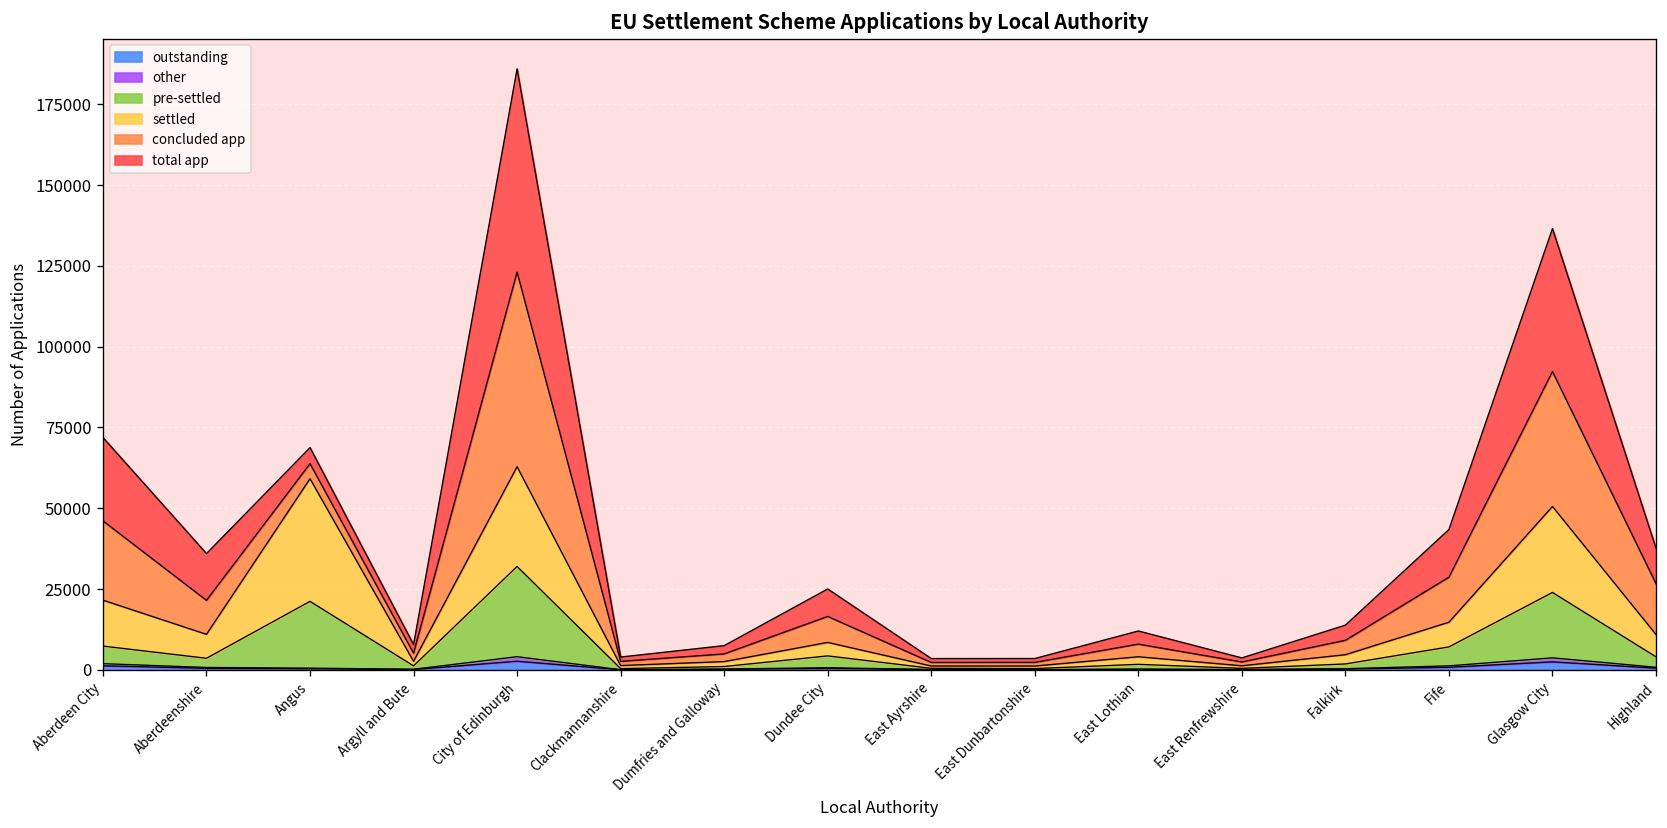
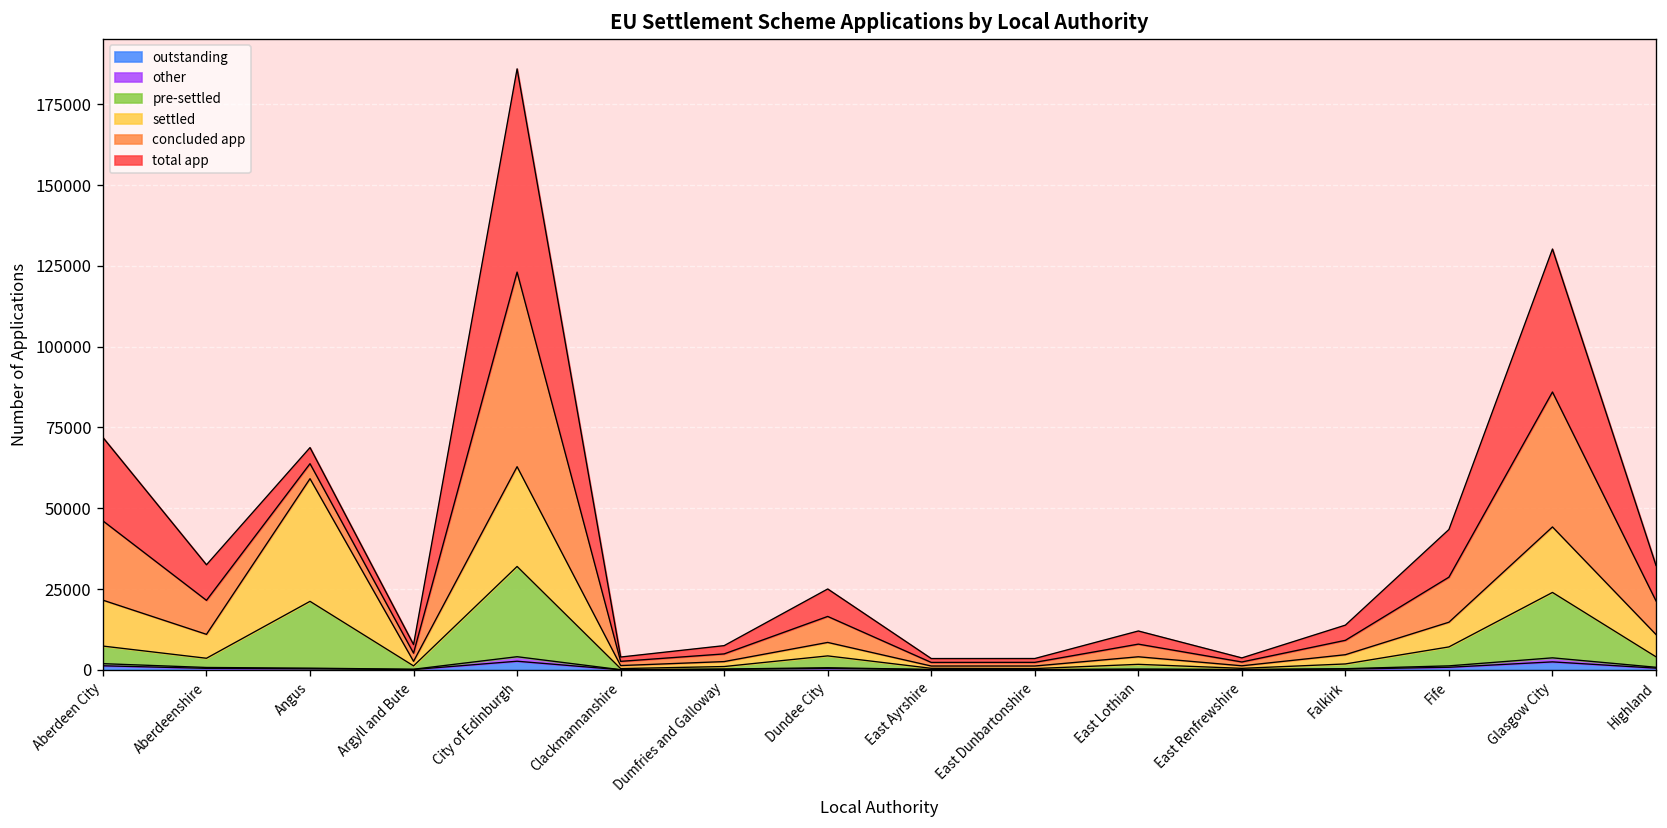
total app, Aberdeenshire: 14000 -> 11000
settled, Glasgow City: 27000 -> 20000
concluded app, Highland: 16000 -> 10000
